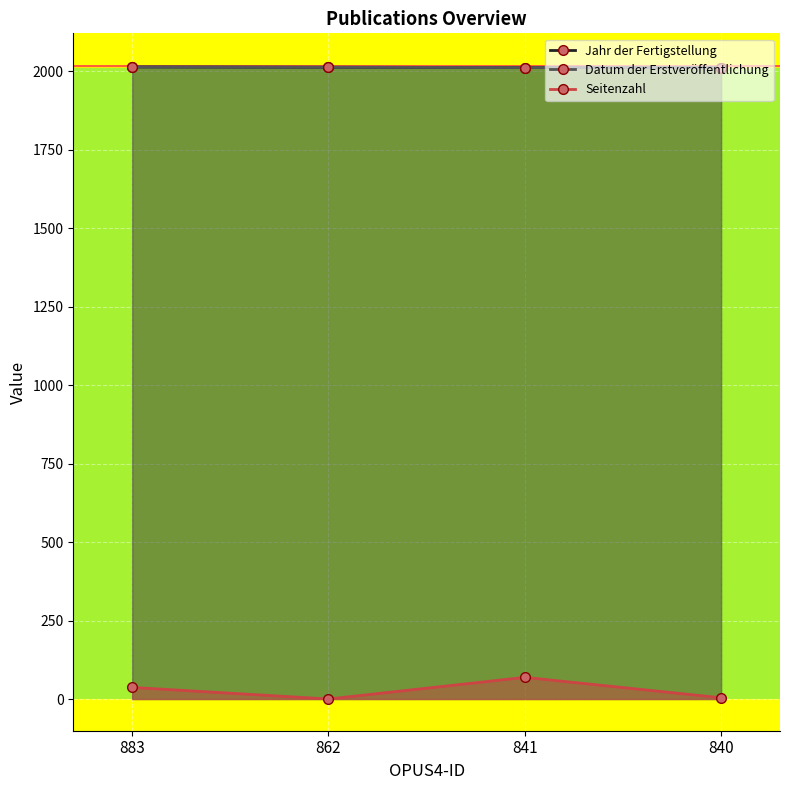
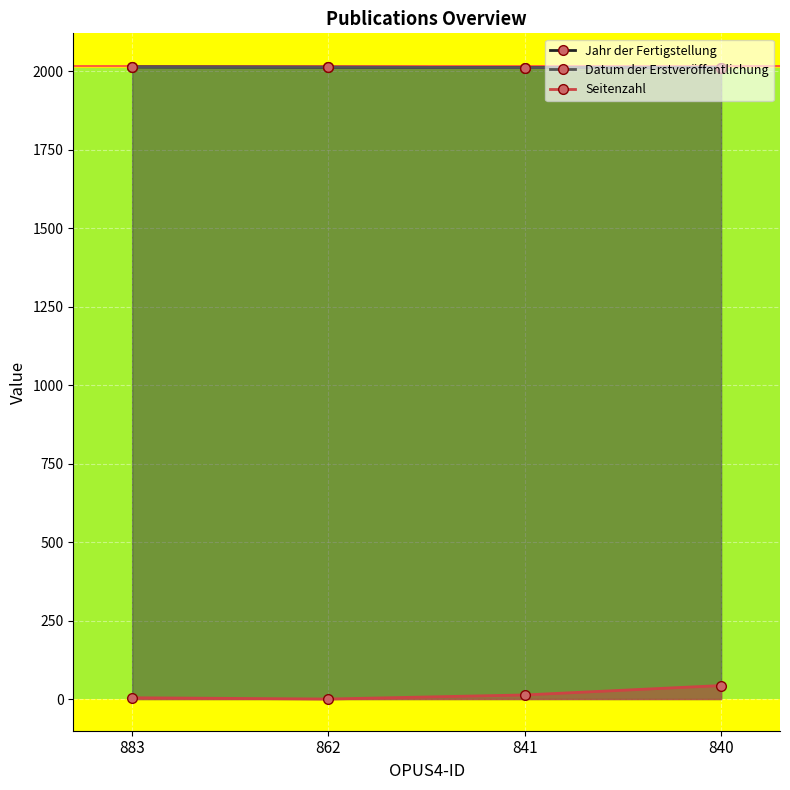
Seitenzahl, 883: 40 -> 0
Seitenzahl, 841: 70 -> 10
Seitenzahl, 840: 0 -> 40
